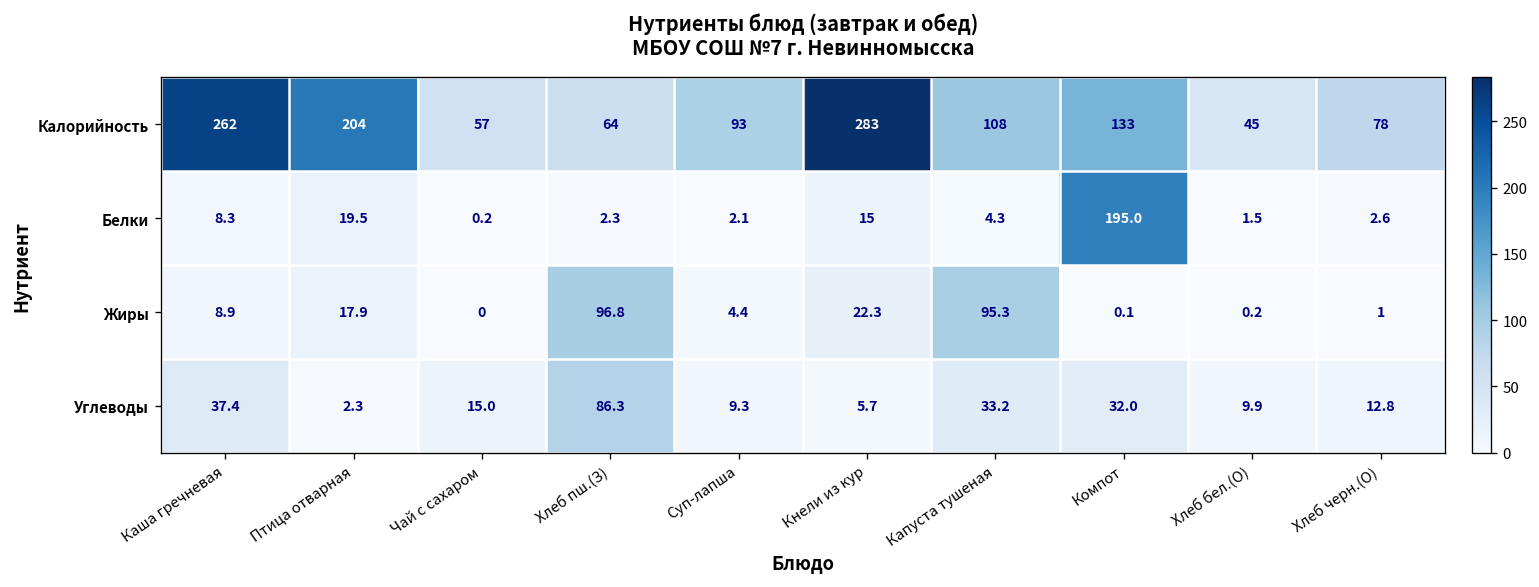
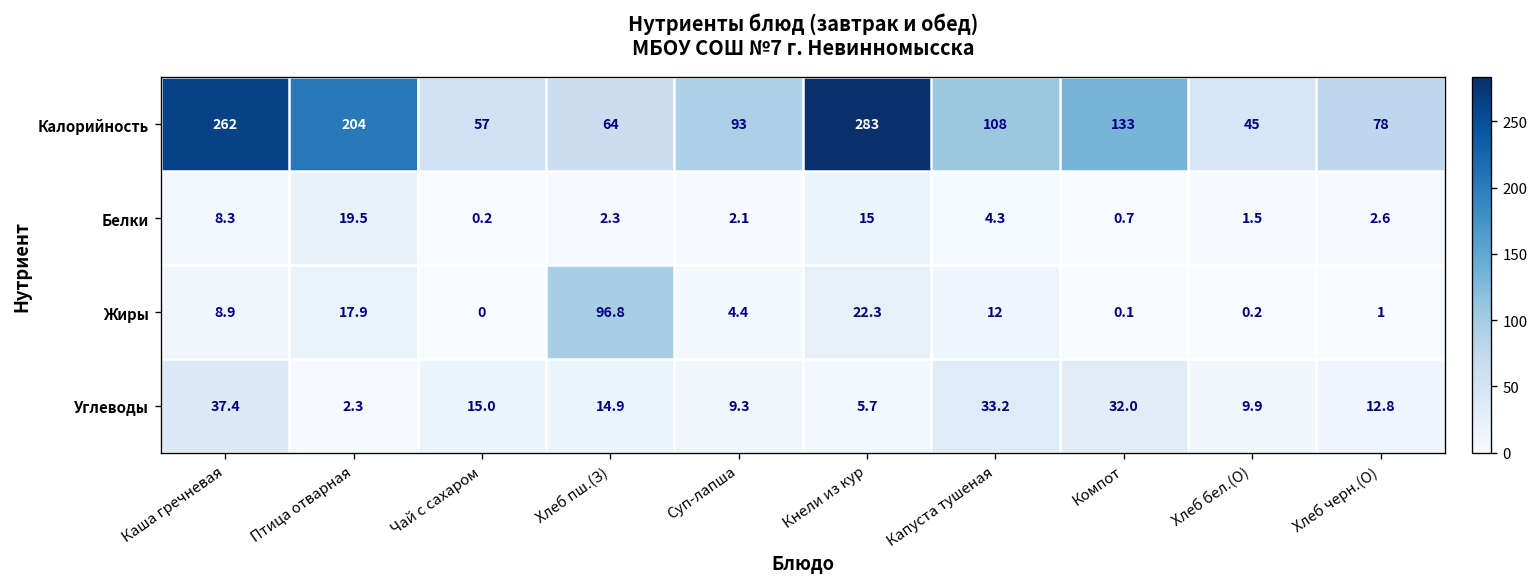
Белки, Компот: 195.0 -> 0.7
Жиры, Капуста тушеная: 95.3 -> 12
Углеводы, Хлеб пш.(З): 86.3 -> 14.9
